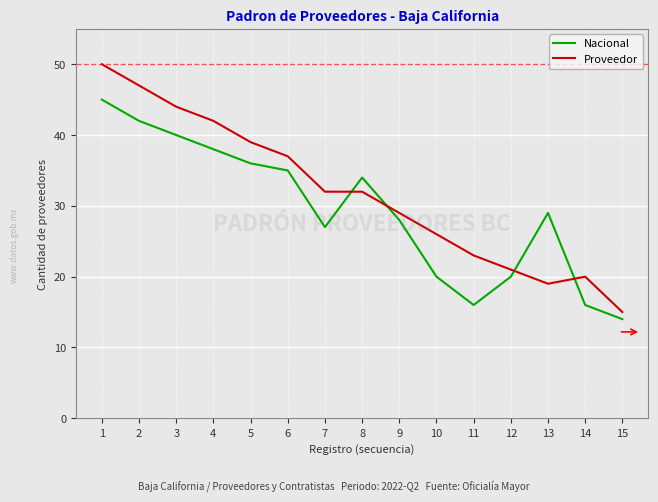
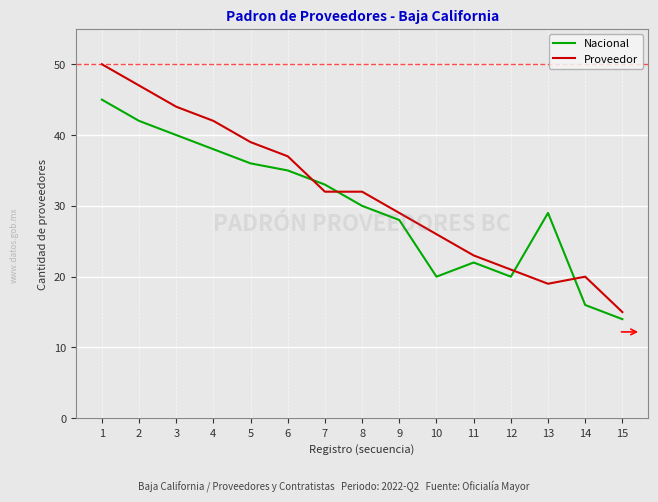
Nacional, 7: 27 -> 33
Nacional, 8: 34 -> 30
Nacional, 11: 16 -> 22
